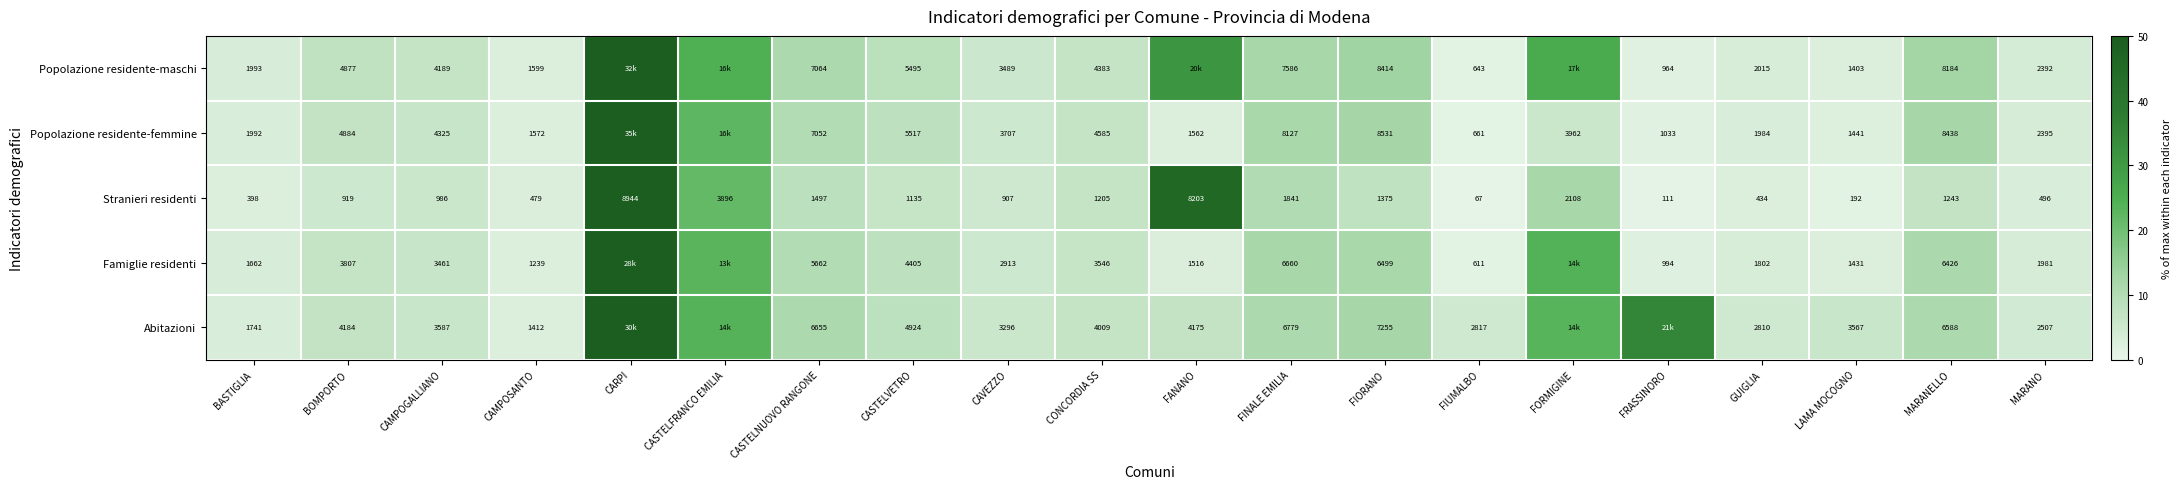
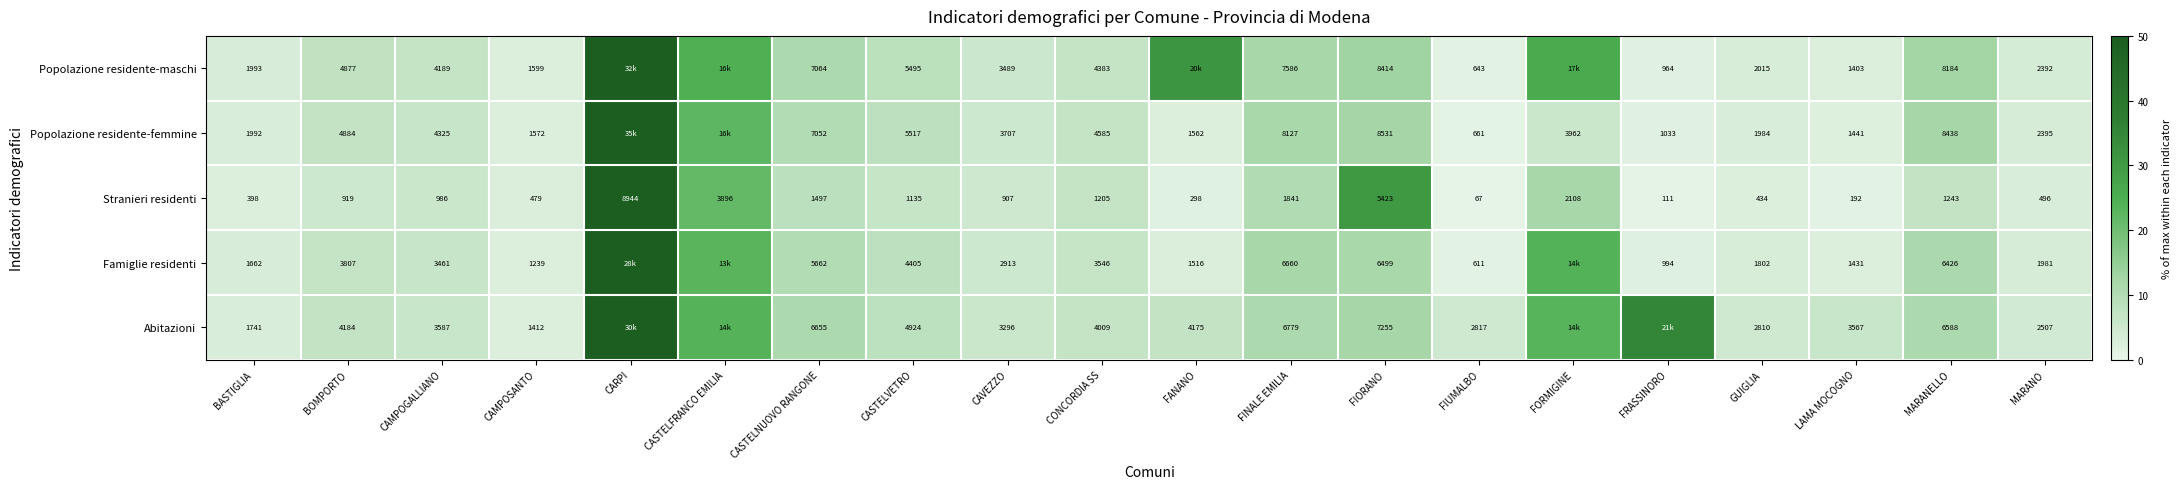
Stranieri residenti, FANANO: 8203 -> 298
Stranieri residenti, FIORANO: 1375 -> 5423
